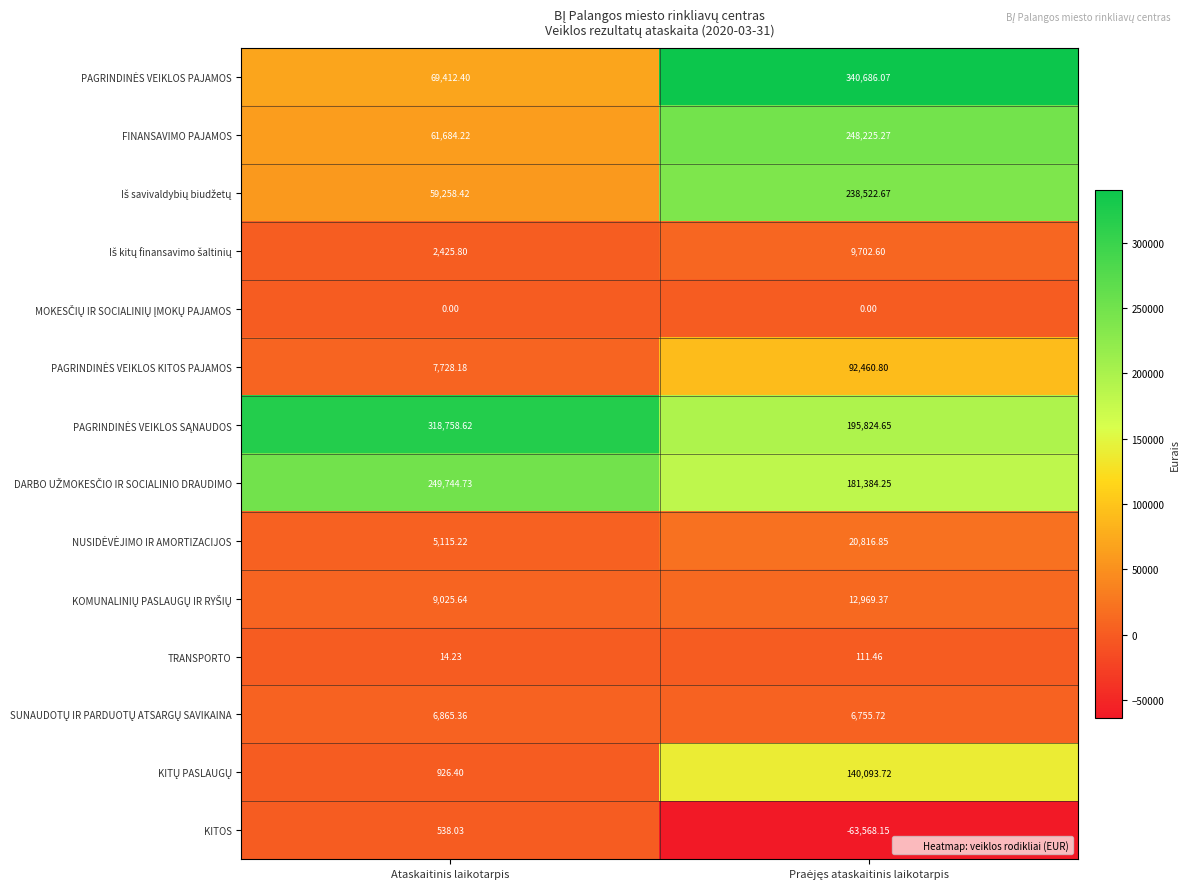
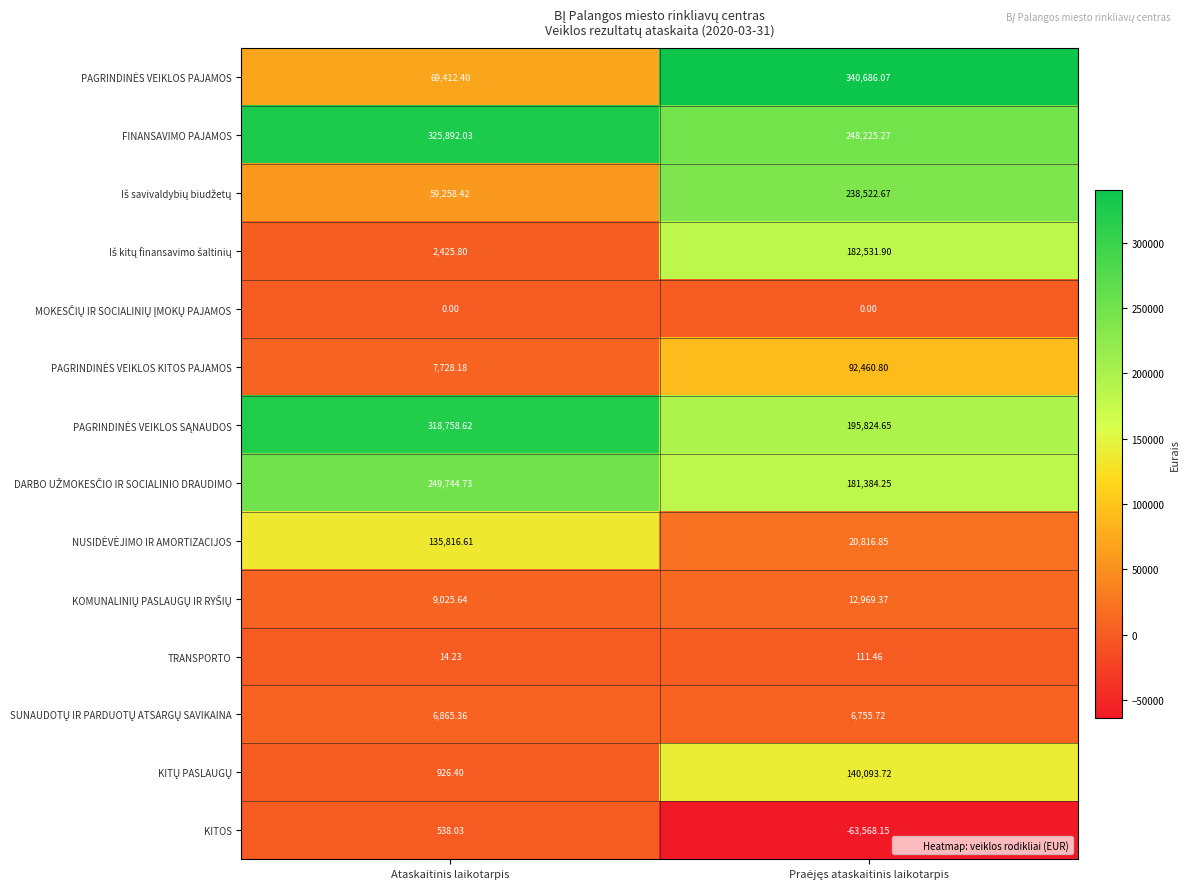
FINANSAVIMO PAJAMOS, Ataskaitinis laikotarpis: 61,684.22 -> 325,892.03
Iš kitų finansavimo šaltinių, Praėjęs ataskaitinis laikotarpis: 9,702.60 -> 182,531.90
NUSIDĖVĖJIMO IR AMORTIZACIJOS, Ataskaitinis laikotarpis: 5,115.22 -> 135,816.61
